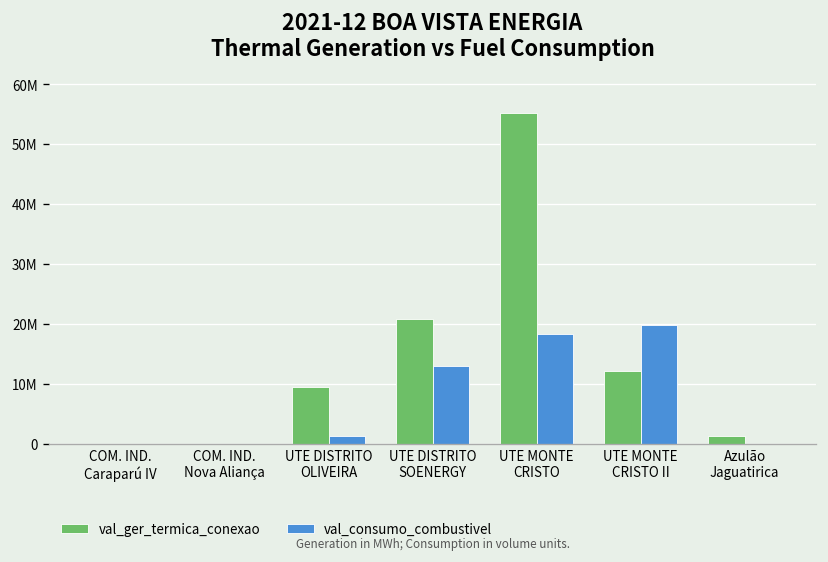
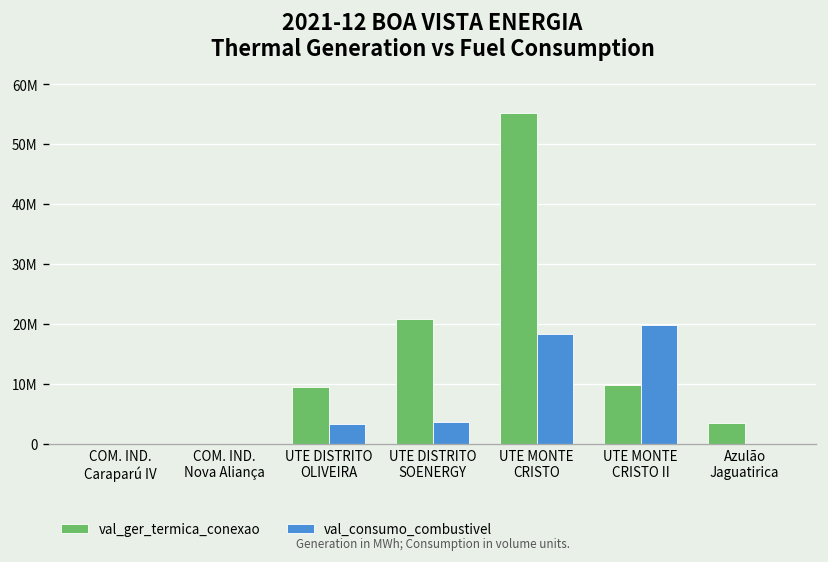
val_consumo_combustivel, UTE DISTRITO OLIVEIRA: 1000000 -> 3000000
val_consumo_combustivel, UTE DISTRITO SOENERGY: 13000000 -> 4000000
val_ger_termica_conexao, UTE MONTE CRISTO II: 12000000 -> 10000000
val_ger_termica_conexao, Azulão Jaguatirica: 1000000 -> 3000000
